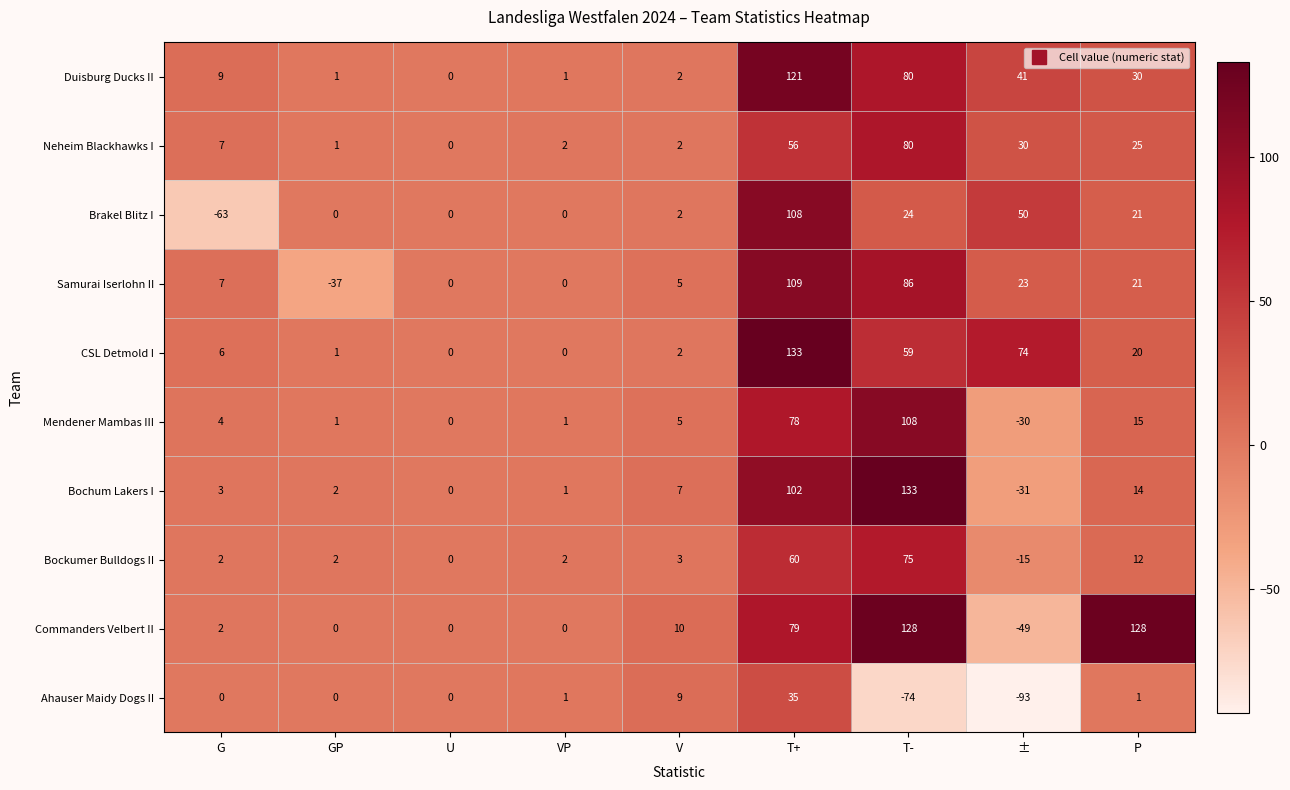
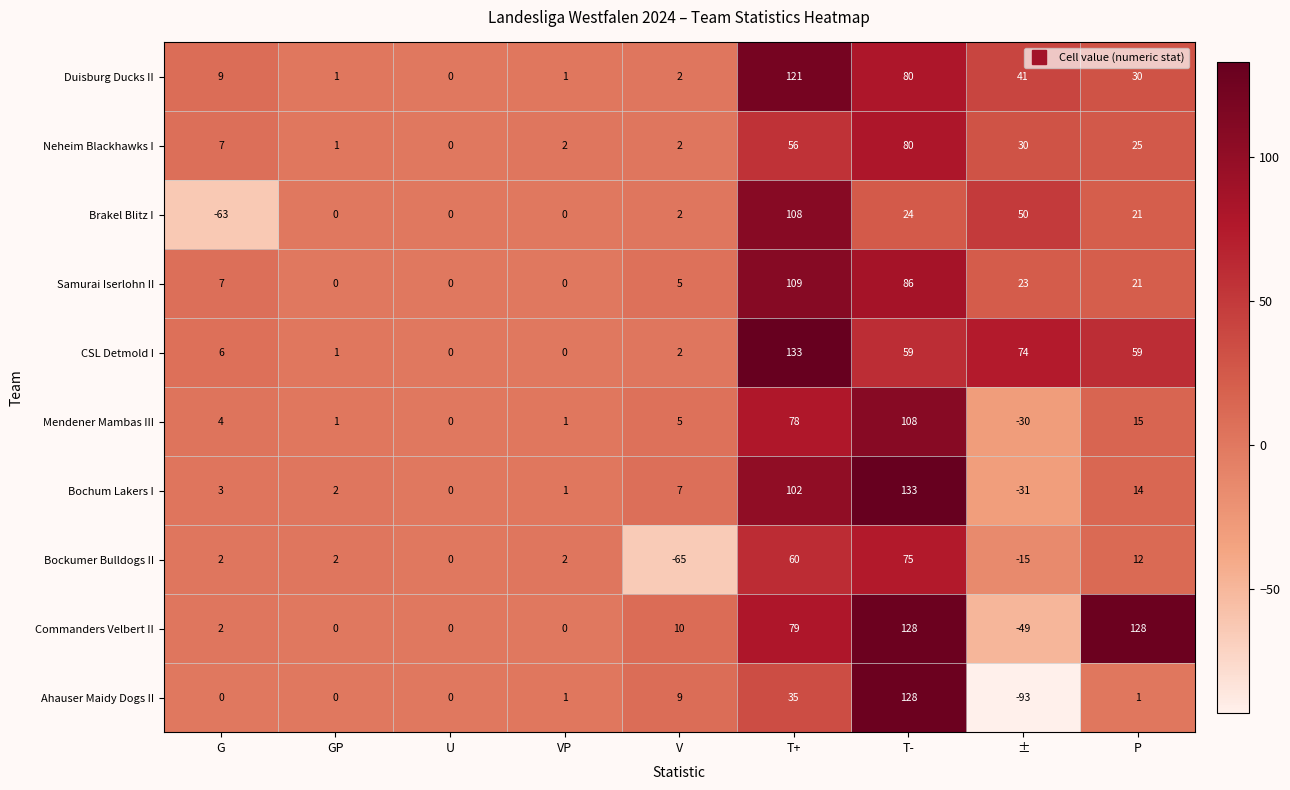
Samurai Iserlohn II, GP: -37 -> 0
CSL Detmold I, P: 20 -> 59
Bockumer Bulldogs II, V: 3 -> -65
Ahauser Maidy Dogs II, T-: -74 -> 128
